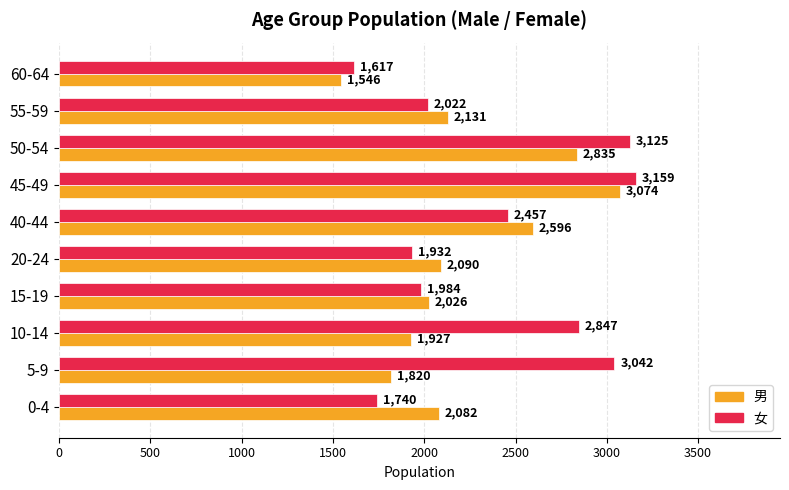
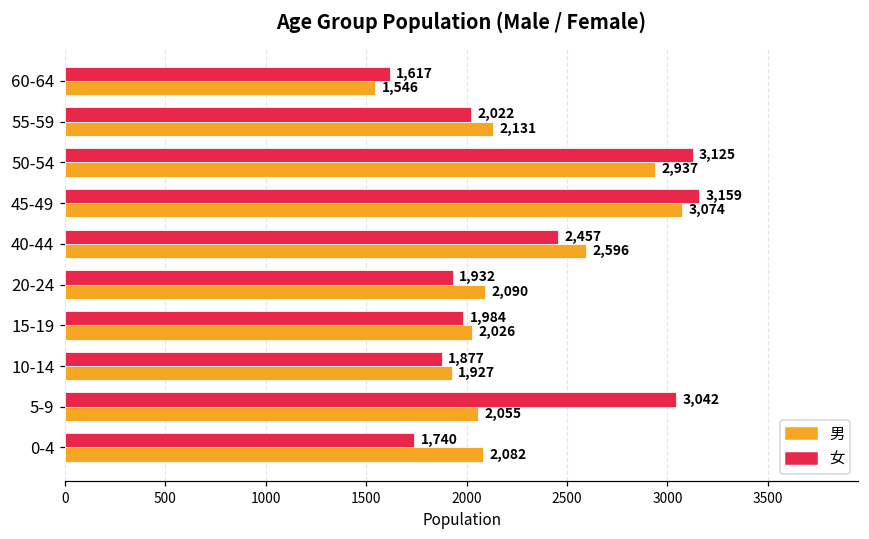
男, 50-54: 2,835 -> 2,937
女, 10-14: 2,847 -> 1,877
男, 5-9: 1,820 -> 2,055
